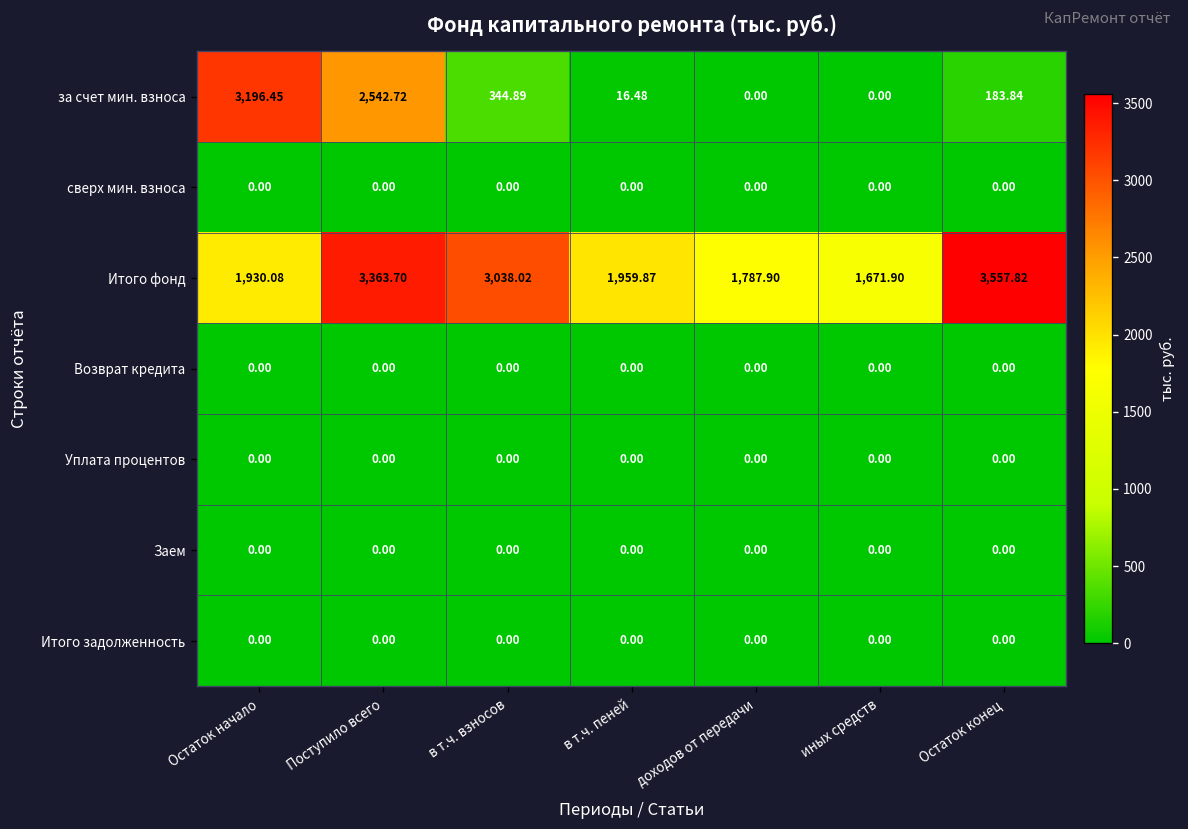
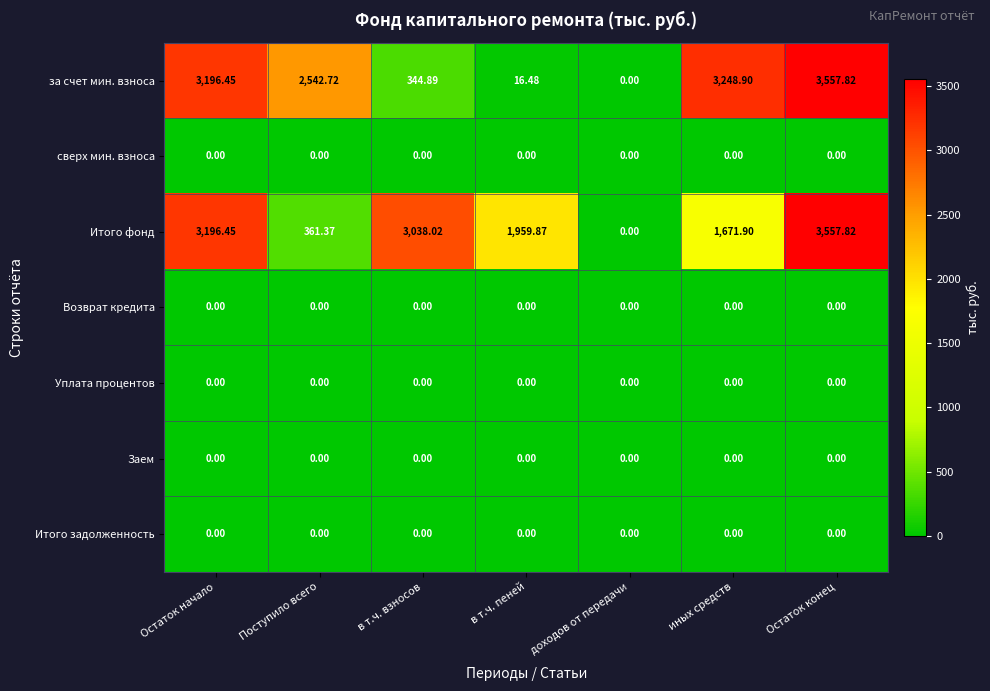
за счет мин. взноса, иных средств: 0.00 -> 3,248.90
за счет мин. взноса, Остаток конец: 183.84 -> 3,557.82
Итого фонд, Остаток начало: 1,930.08 -> 3,196.45
Итого фонд, Поступило всего: 3,363.70 -> 361.37
Итого фонд, доходов от передачи: 1,787.90 -> 0.00
